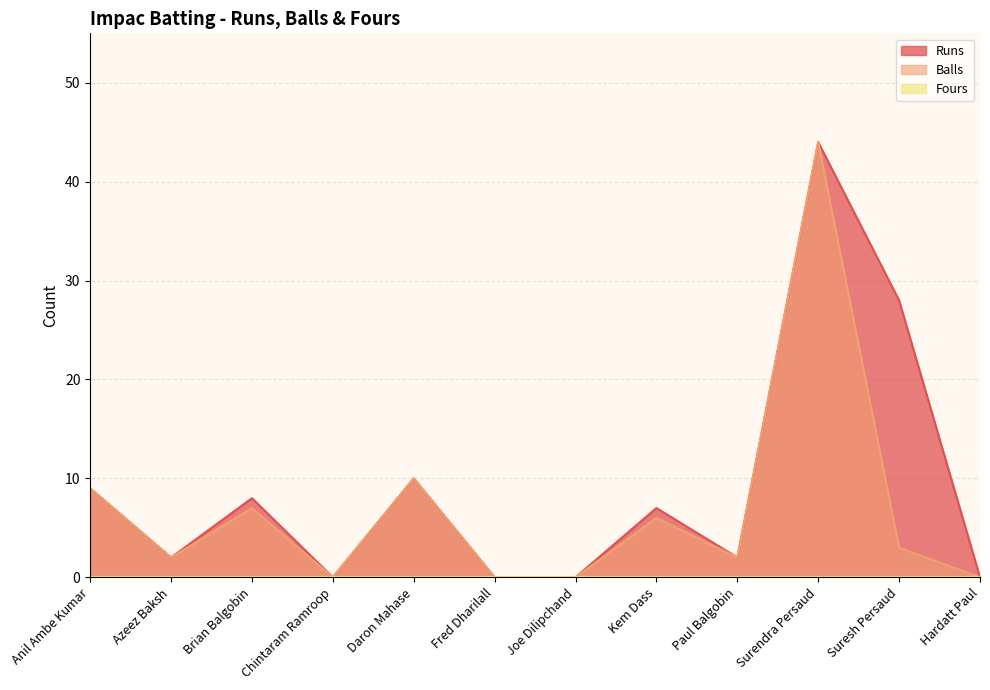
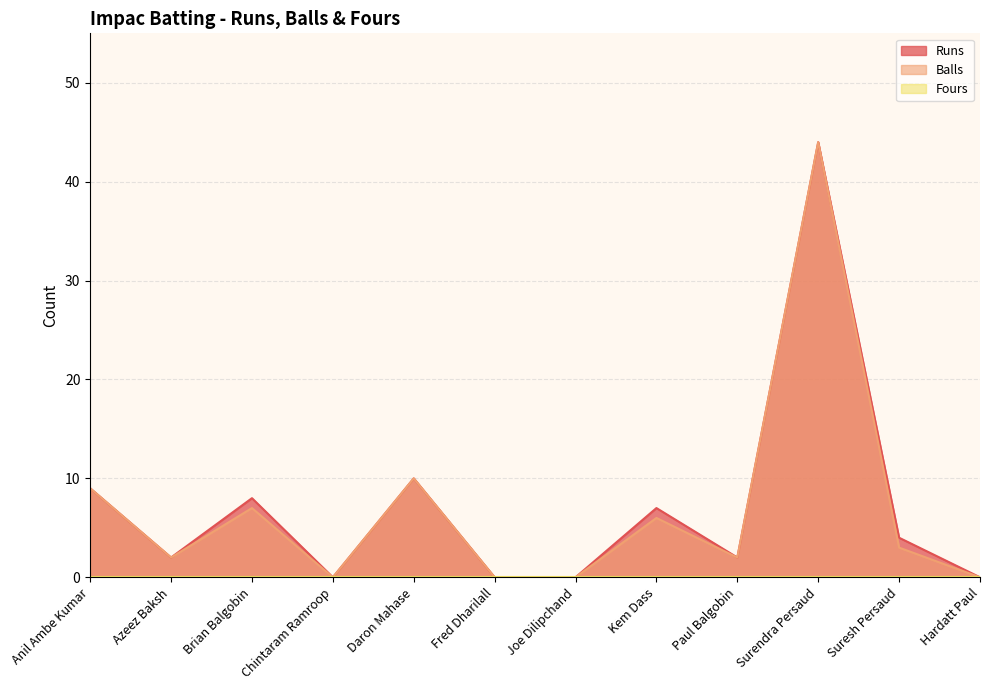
Runs, Suresh Persaud: 28 -> 4
